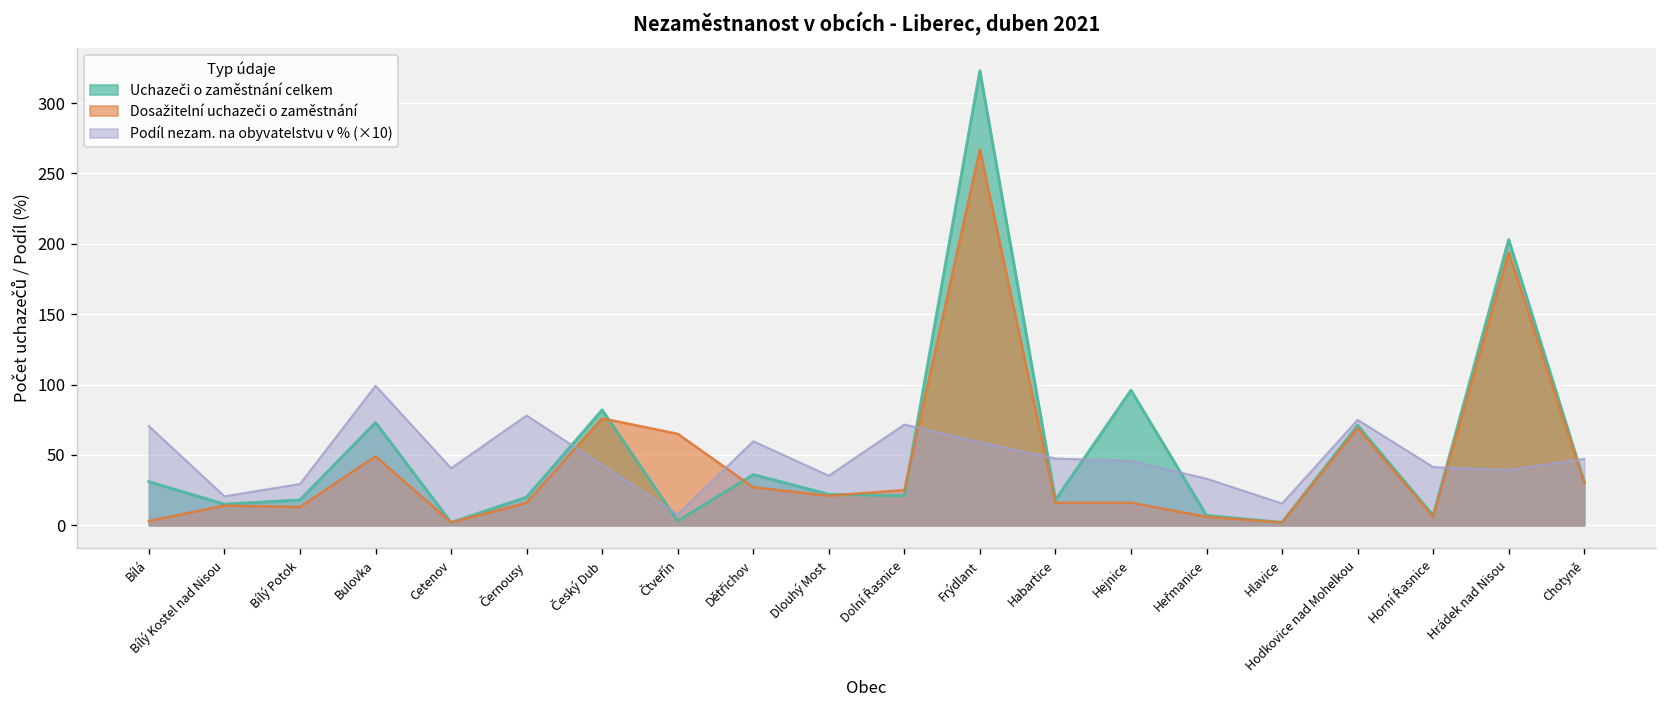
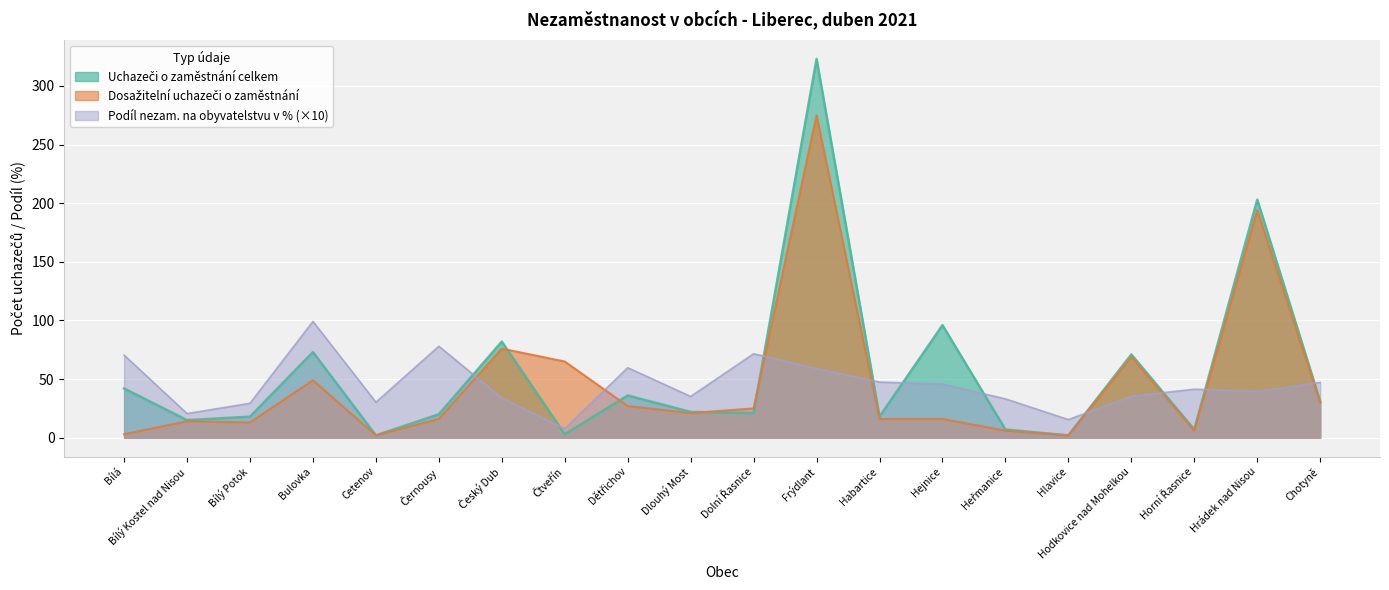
Uchazeči o zaměstnání celkem, Bílá: 31 -> 42
Podíl nezam. na obyvatelstvu v % (×10), Cetenov: 41 -> 30
Podíl nezam. na obyvatelstvu v % (×10), Český Dub: 43 -> 34
Dosažitelní uchazeči o zaměstnání, Frýdlant: 267 -> 275
Podíl nezam. na obyvatelstvu v % (×10), Hodkovice nad Mohelkou: 75 -> 35
